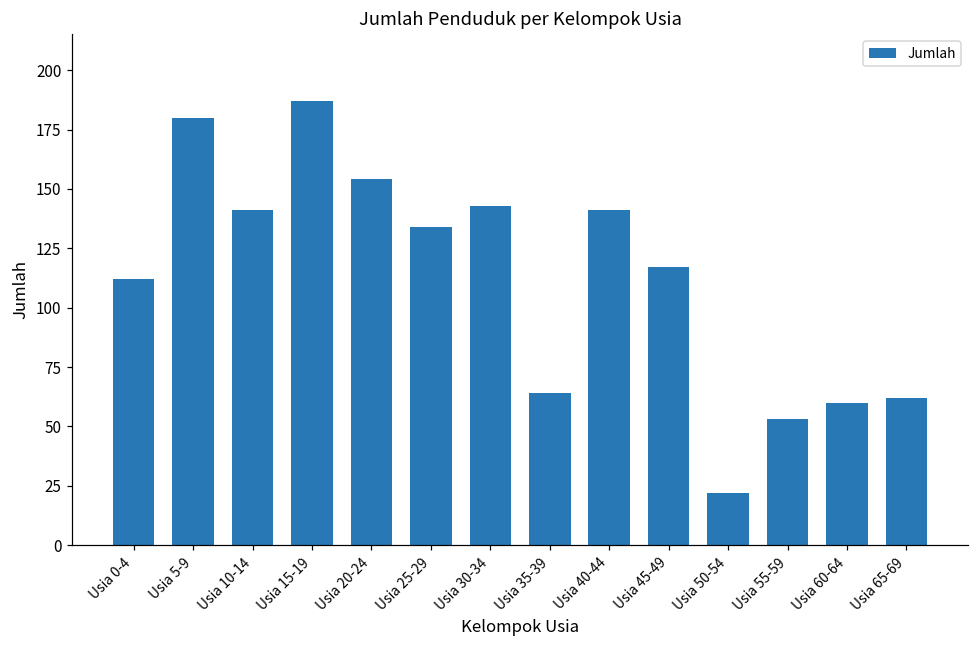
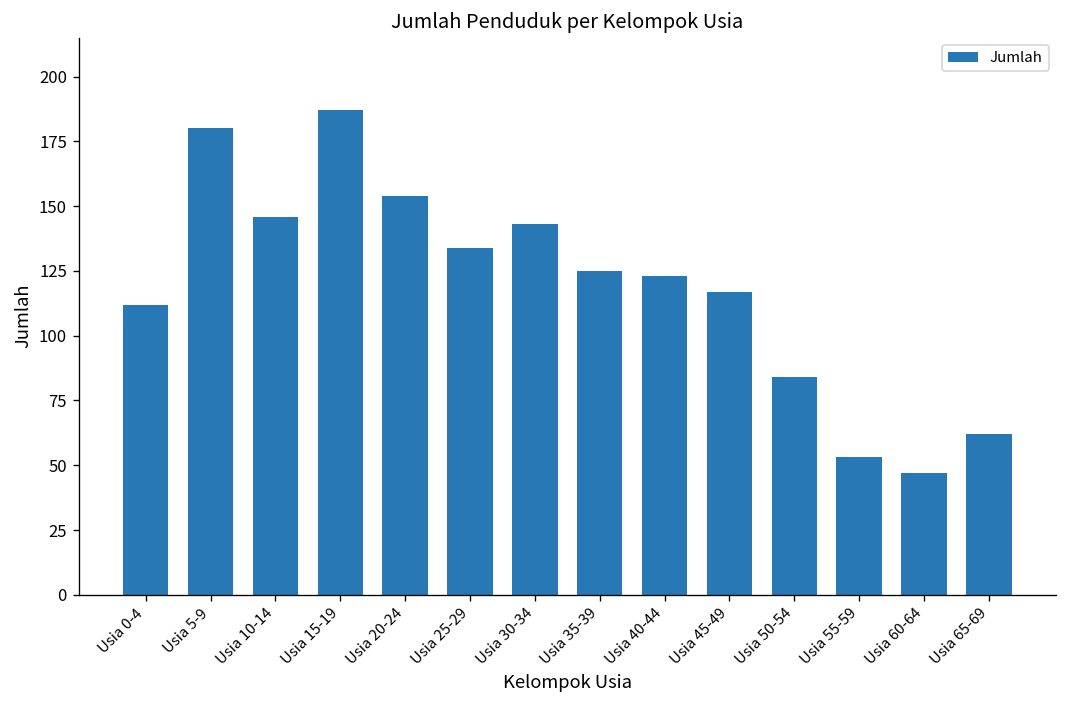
Usia 10-14: 141 -> 146
Usia 35-39: 64 -> 125
Usia 40-44: 141 -> 123
Usia 50-54: 22 -> 84
Usia 60-64: 60 -> 47
